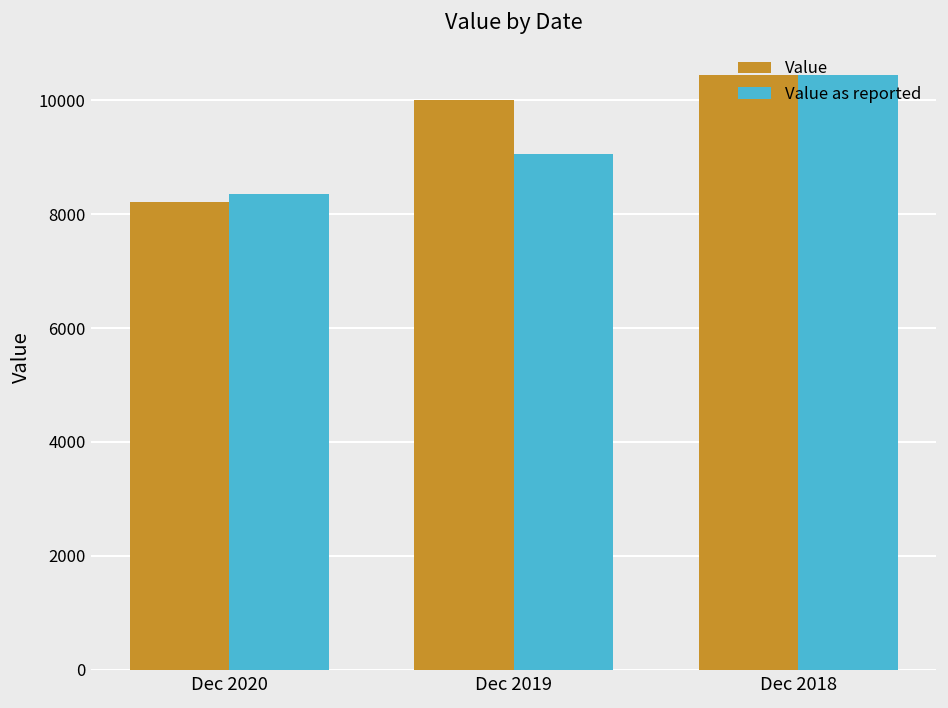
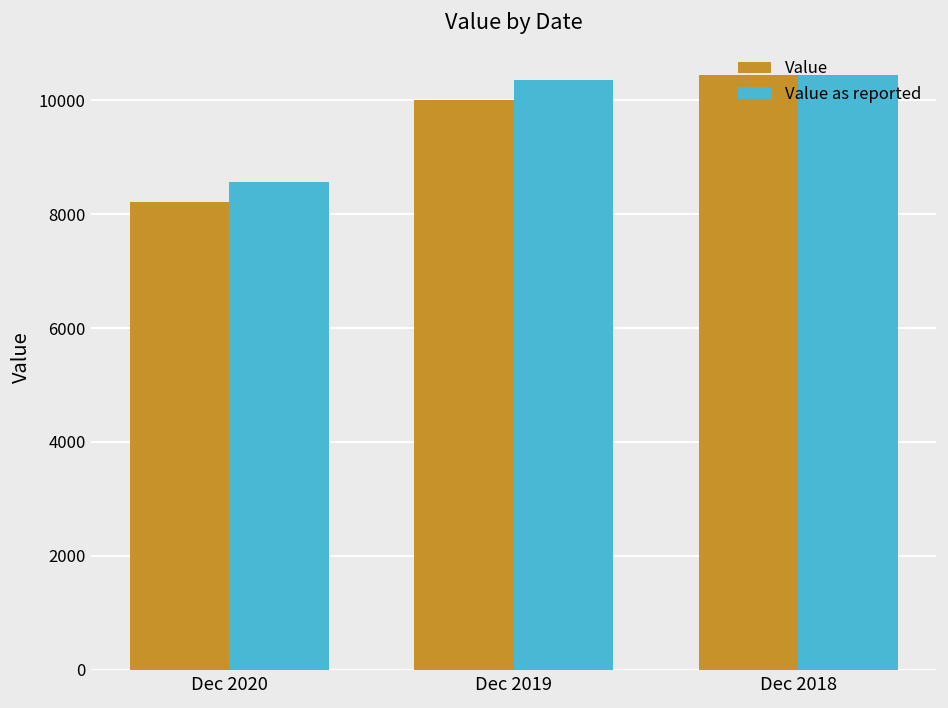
Value as reported, Dec 2020: 8400 -> 8600
Value as reported, Dec 2019: 9100 -> 10300
